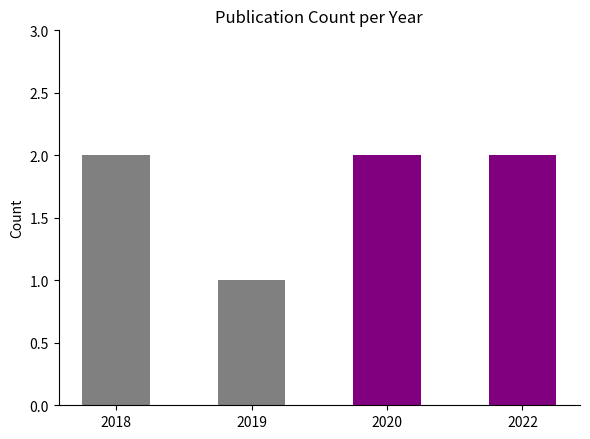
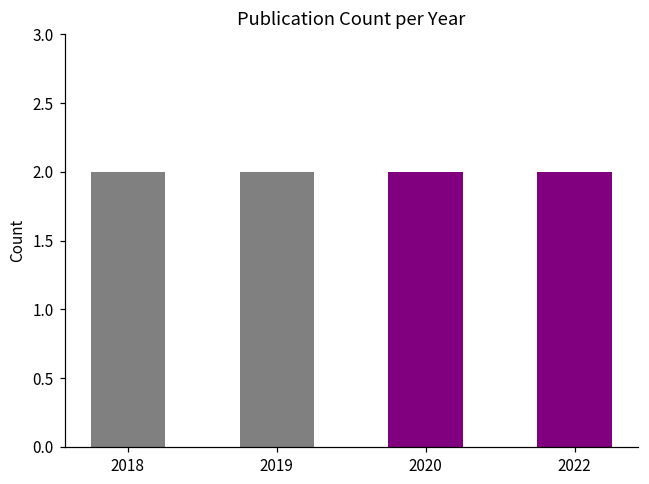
2019: 1 -> 2
